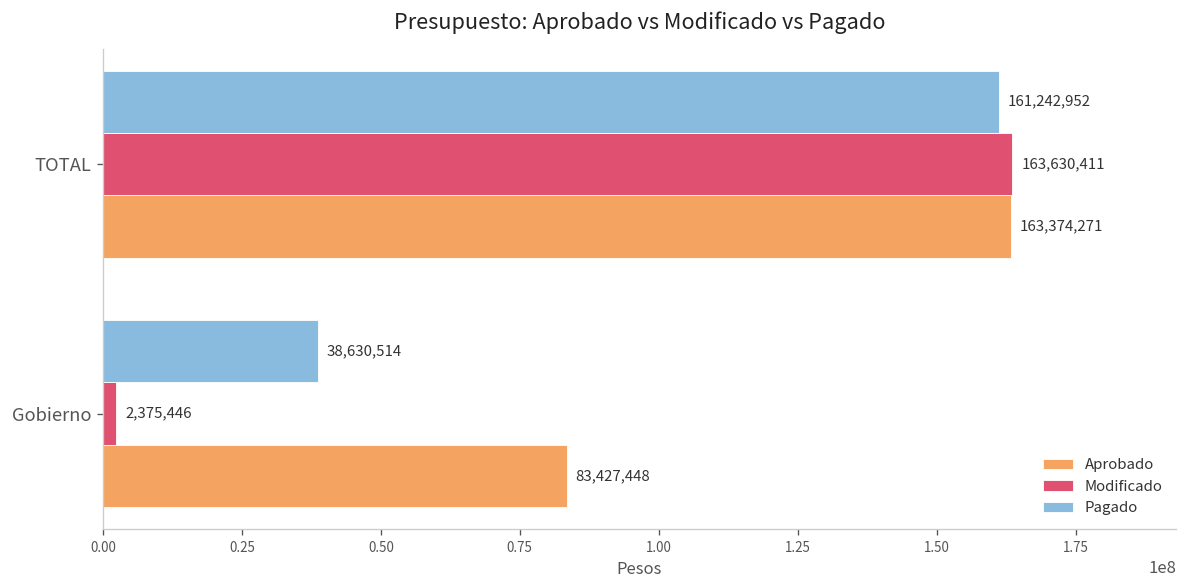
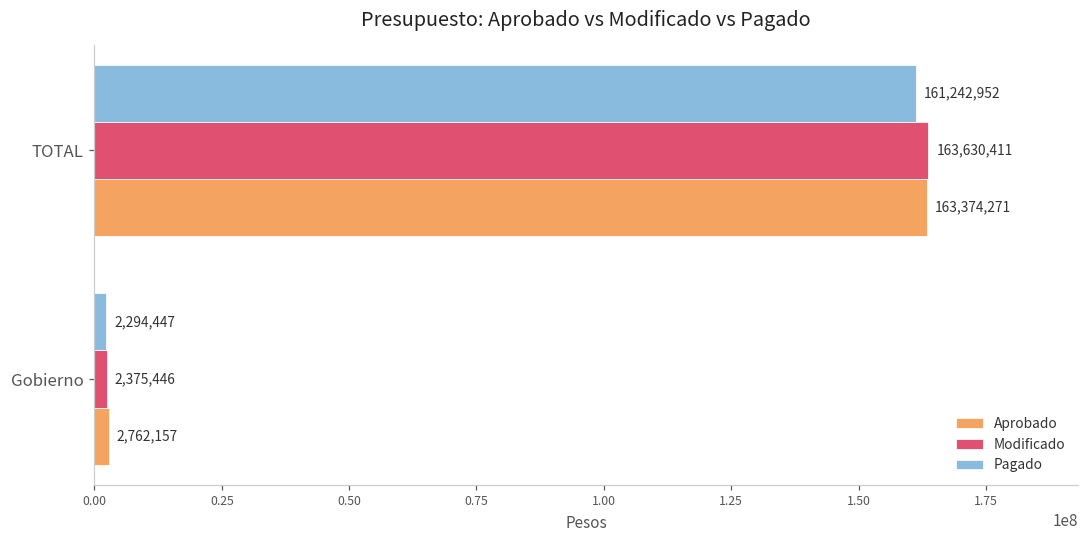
Pagado, Gobierno: 38,630,514 -> 2,294,447
Aprobado, Gobierno: 83,427,448 -> 2,762,157
